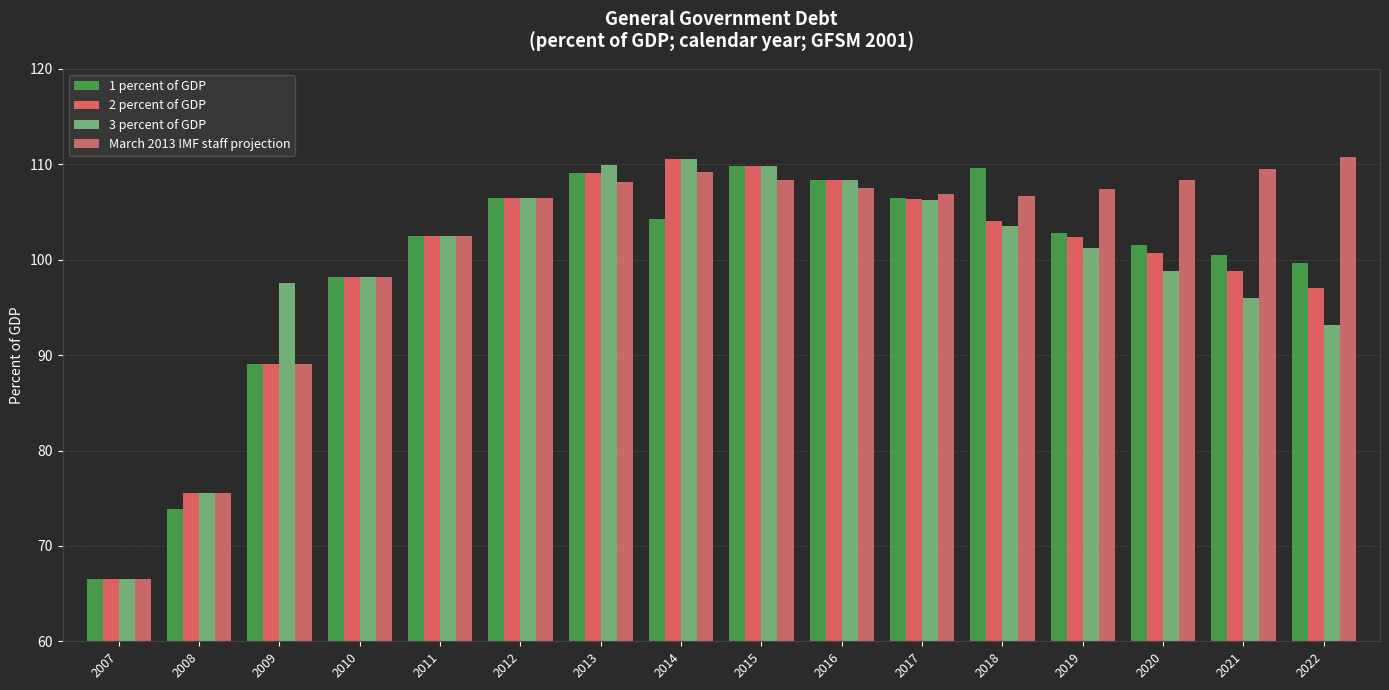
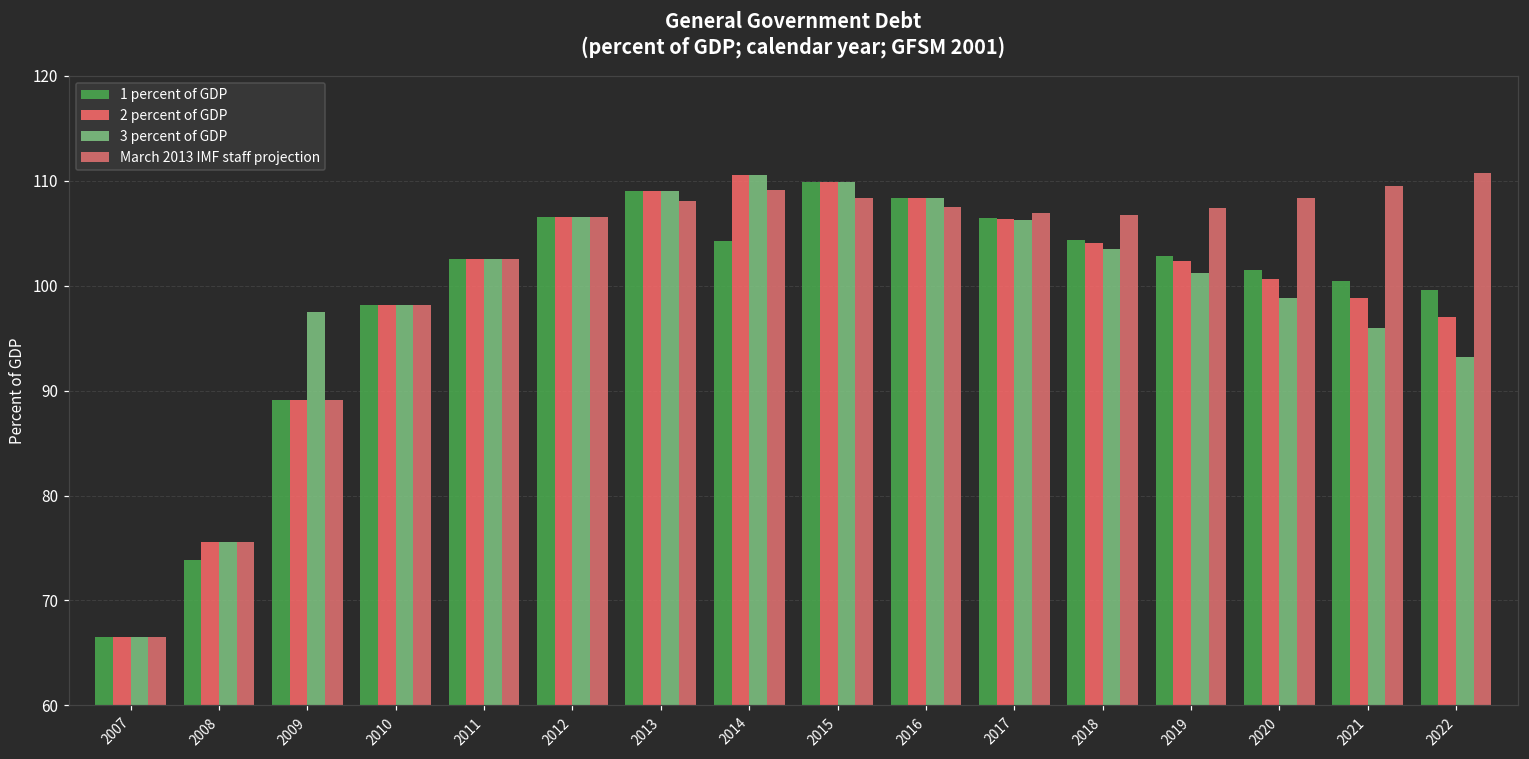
3 percent of GDP, 2013: 110 -> 109
1 percent of GDP, 2018: 110 -> 104
